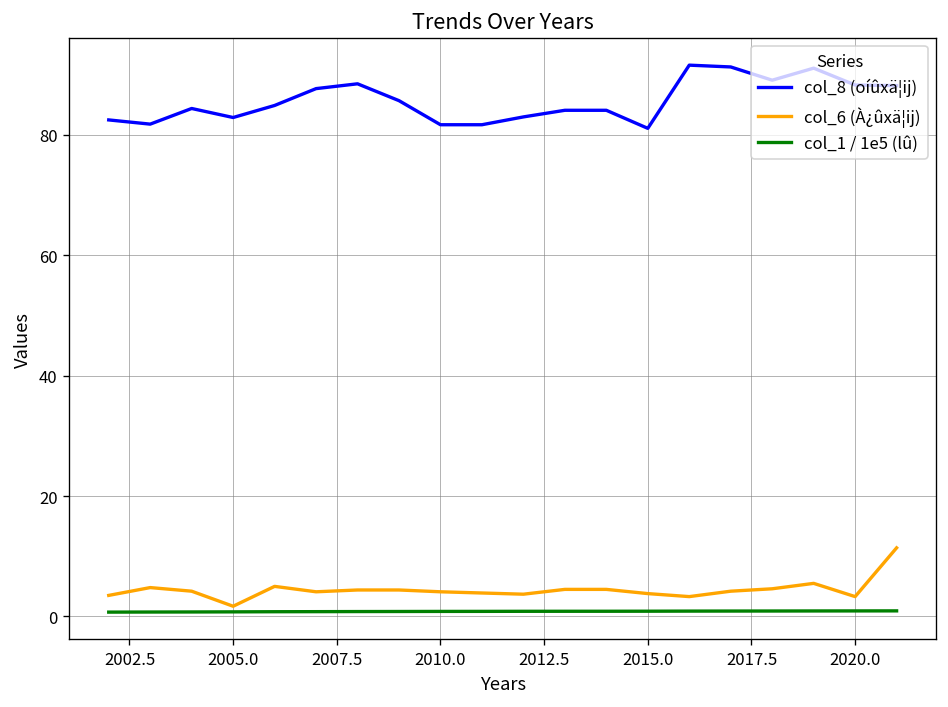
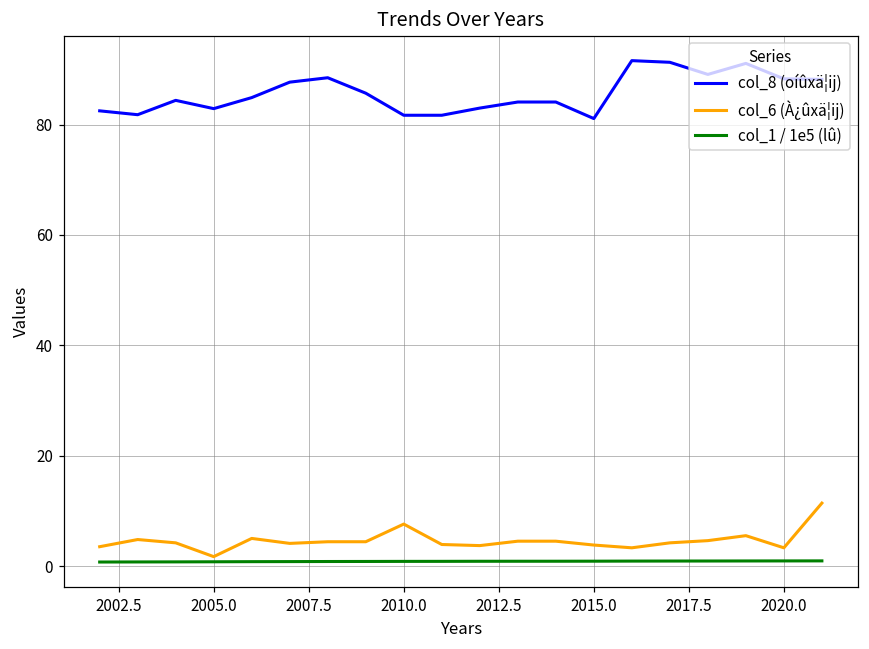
col_6 (À¿ûxä¦ij), 2010.0: 4 -> 8
